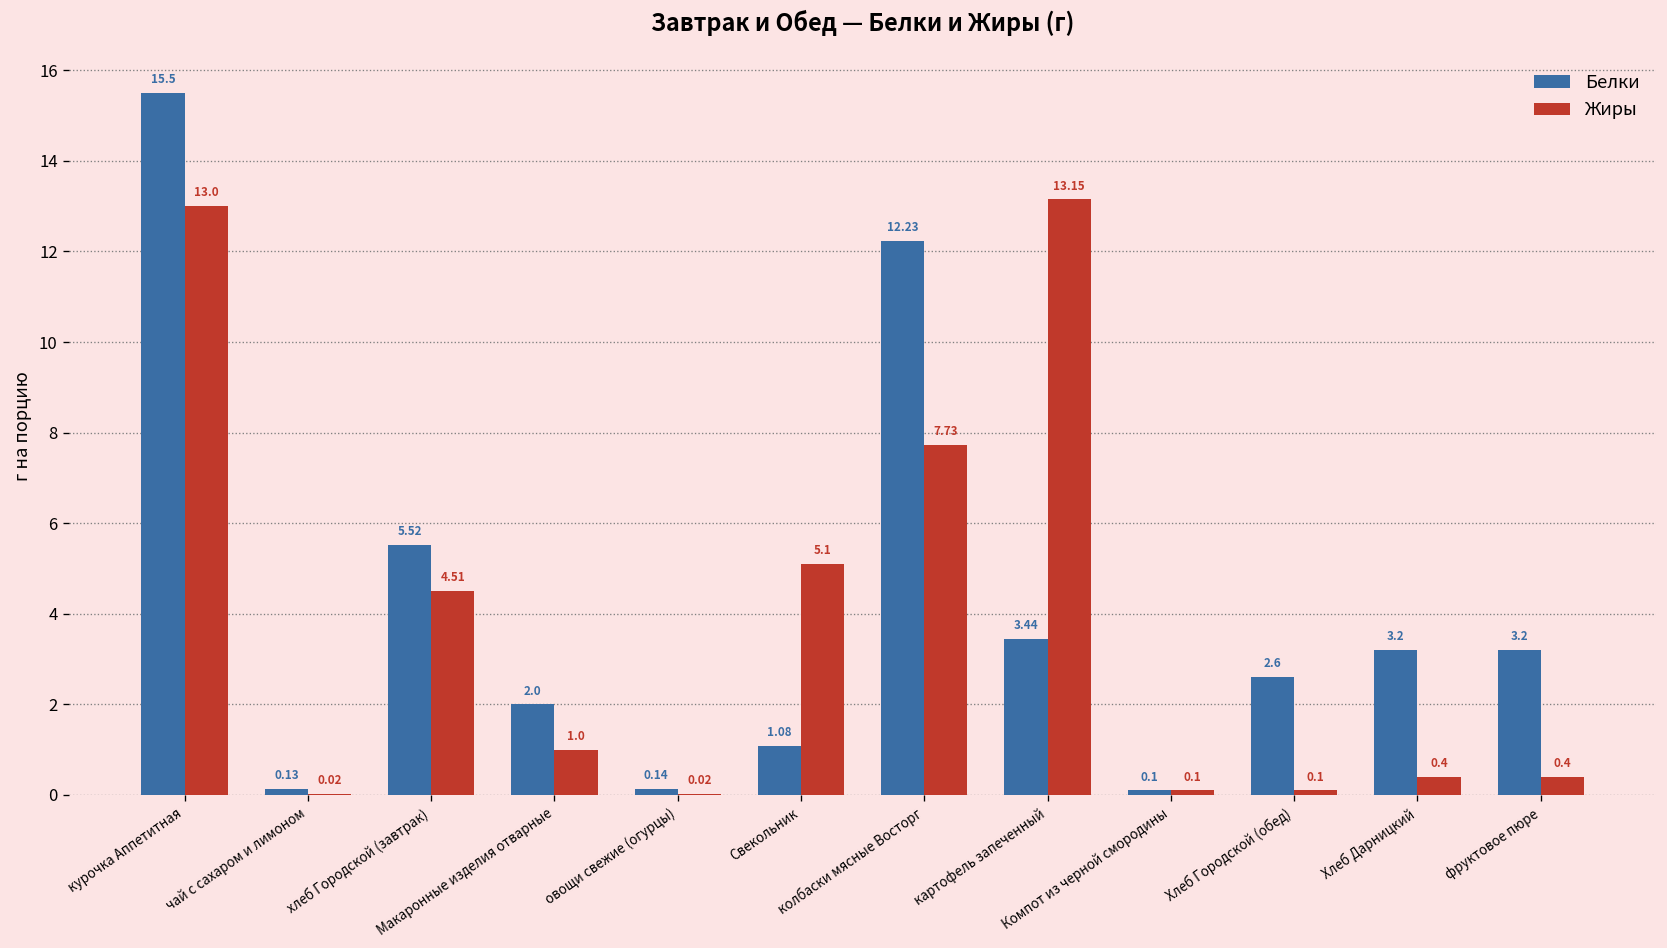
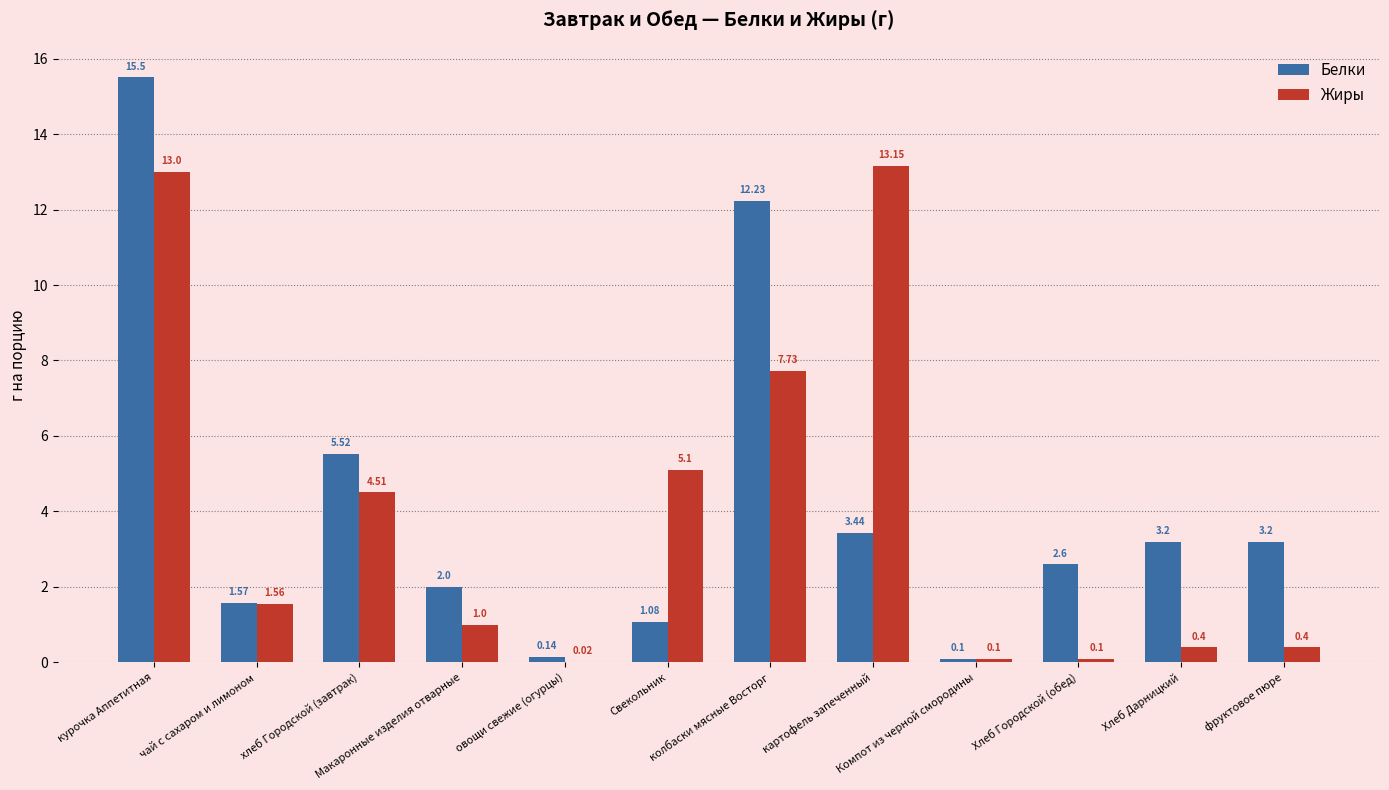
Белки, чай с сахаром и лимоном: 0.13 -> 1.57
Жиры, чай с сахаром и лимоном: 0.02 -> 1.56
